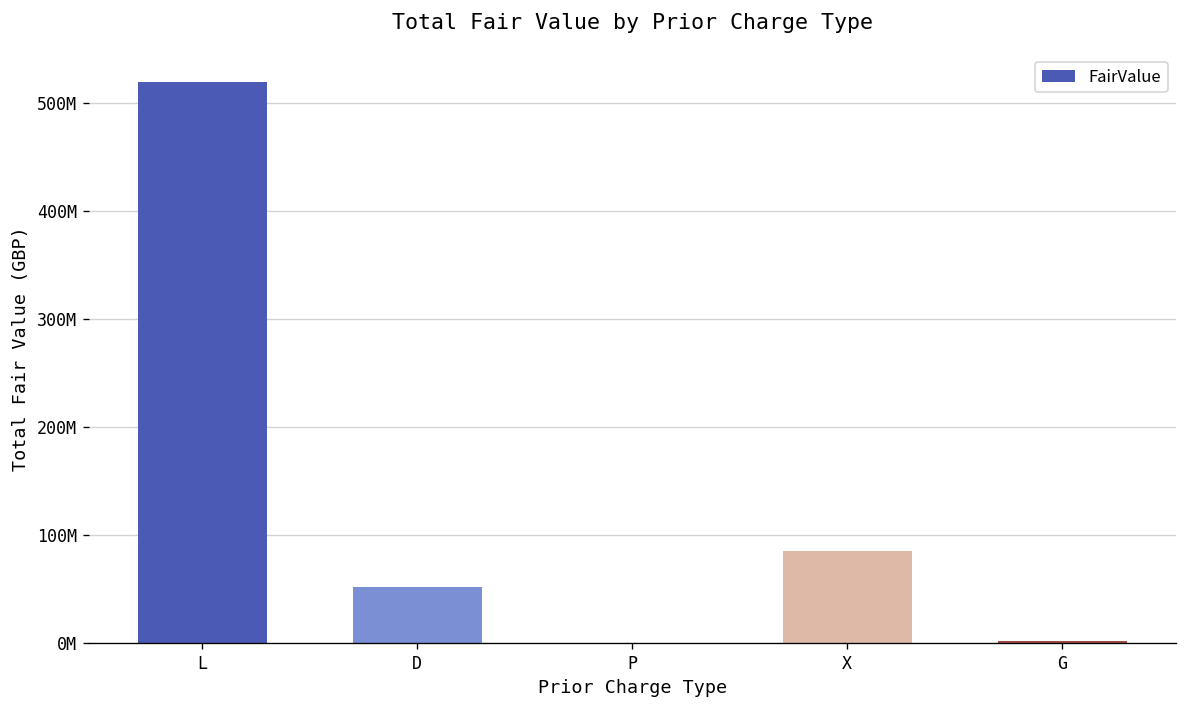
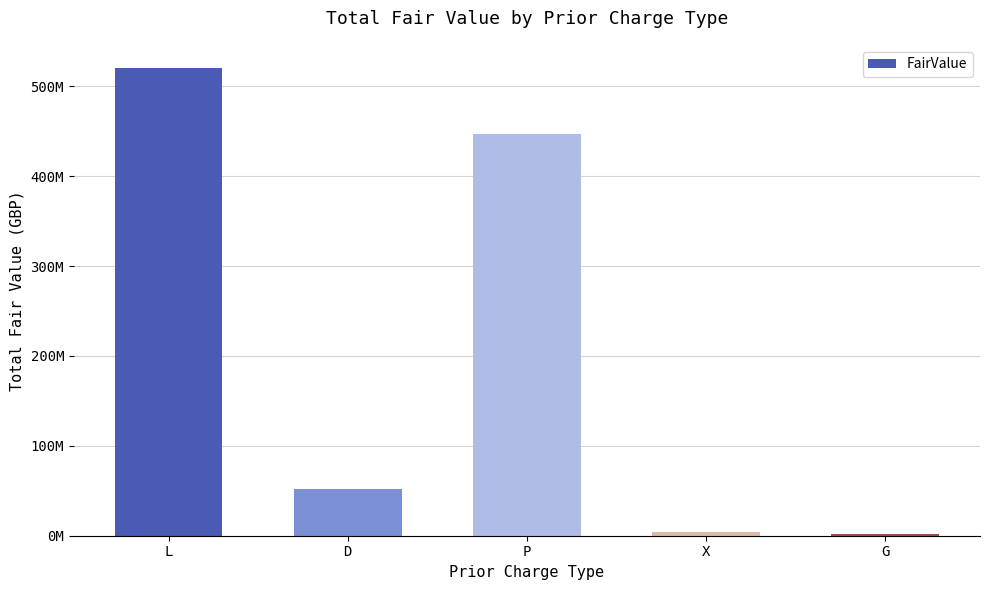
P: 0 -> 450000000
X: 90000000 -> 0
